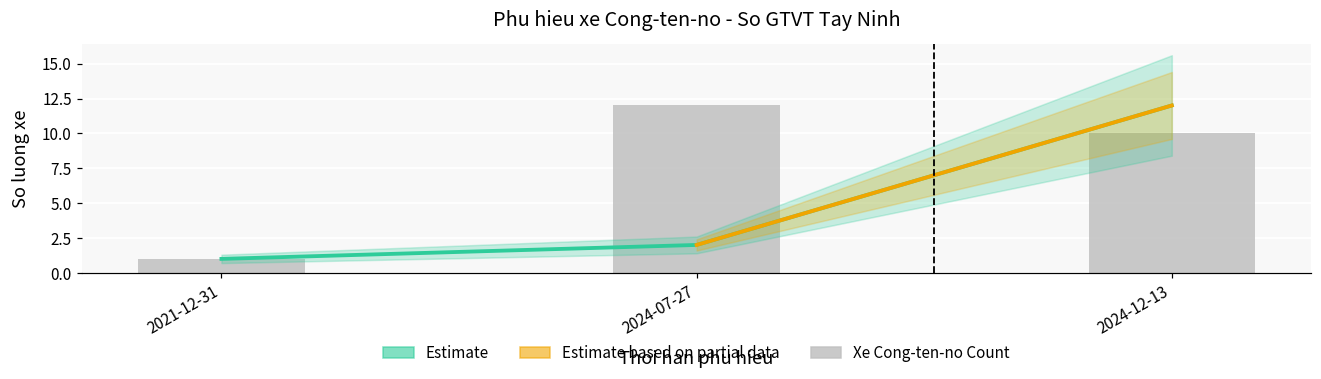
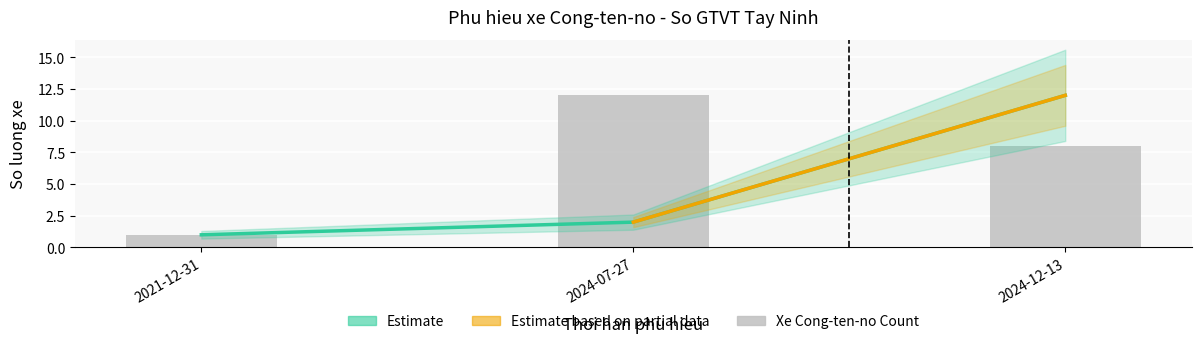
Xe Cong-ten-no Count, 2024-12-13: 10 -> 8
